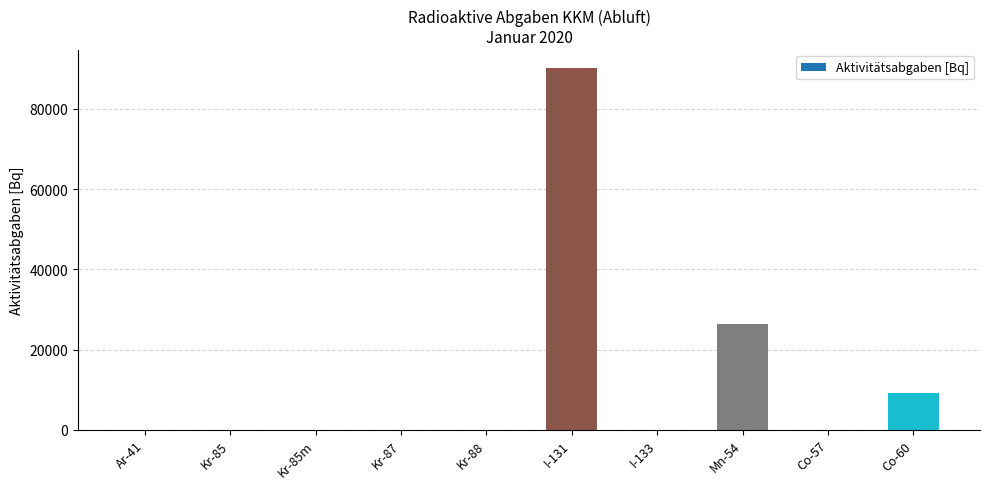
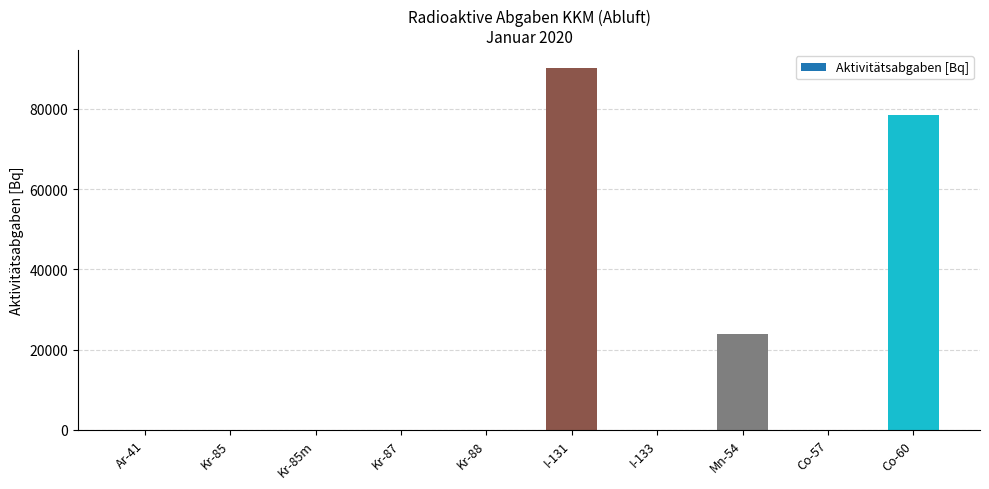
Mn-54: 26000 -> 24000
Co-60: 9000 -> 78000
